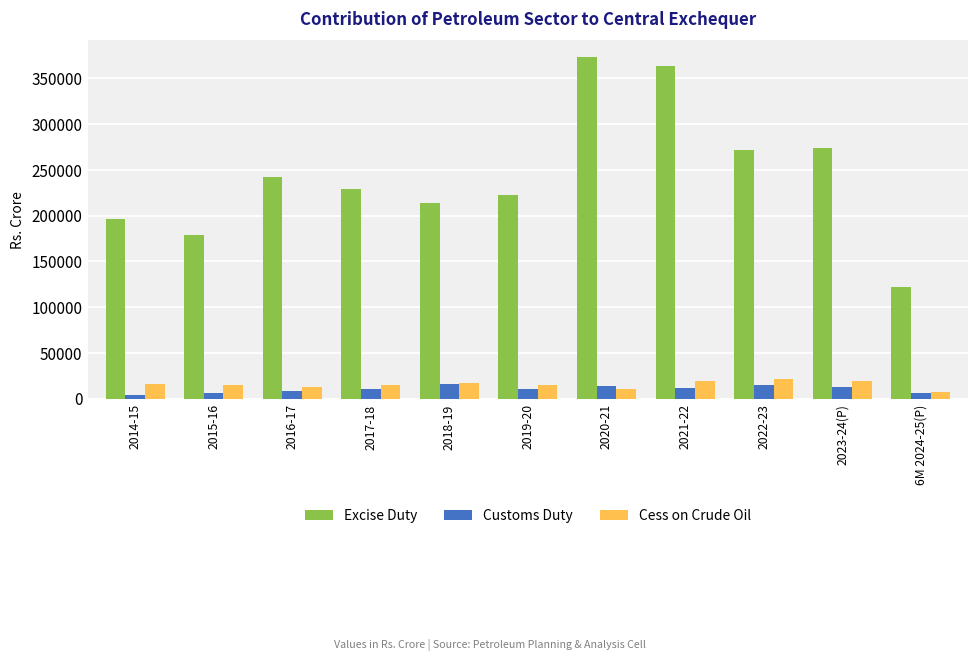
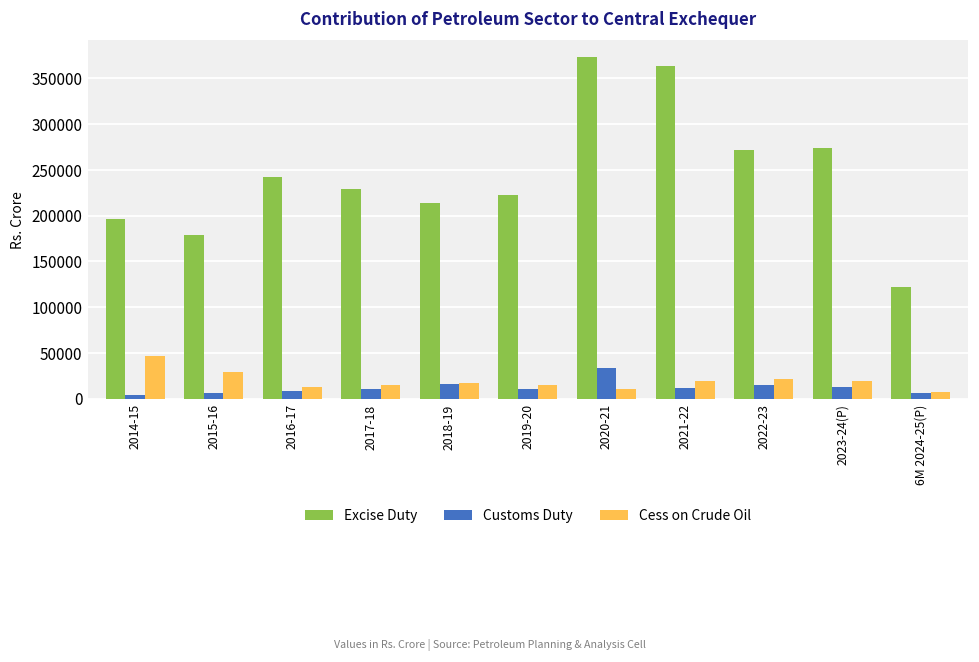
Cess on Crude Oil, 2014-15: 20000 -> 50000
Cess on Crude Oil, 2015-16: 20000 -> 30000
Customs Duty, 2020-21: 10000 -> 30000
